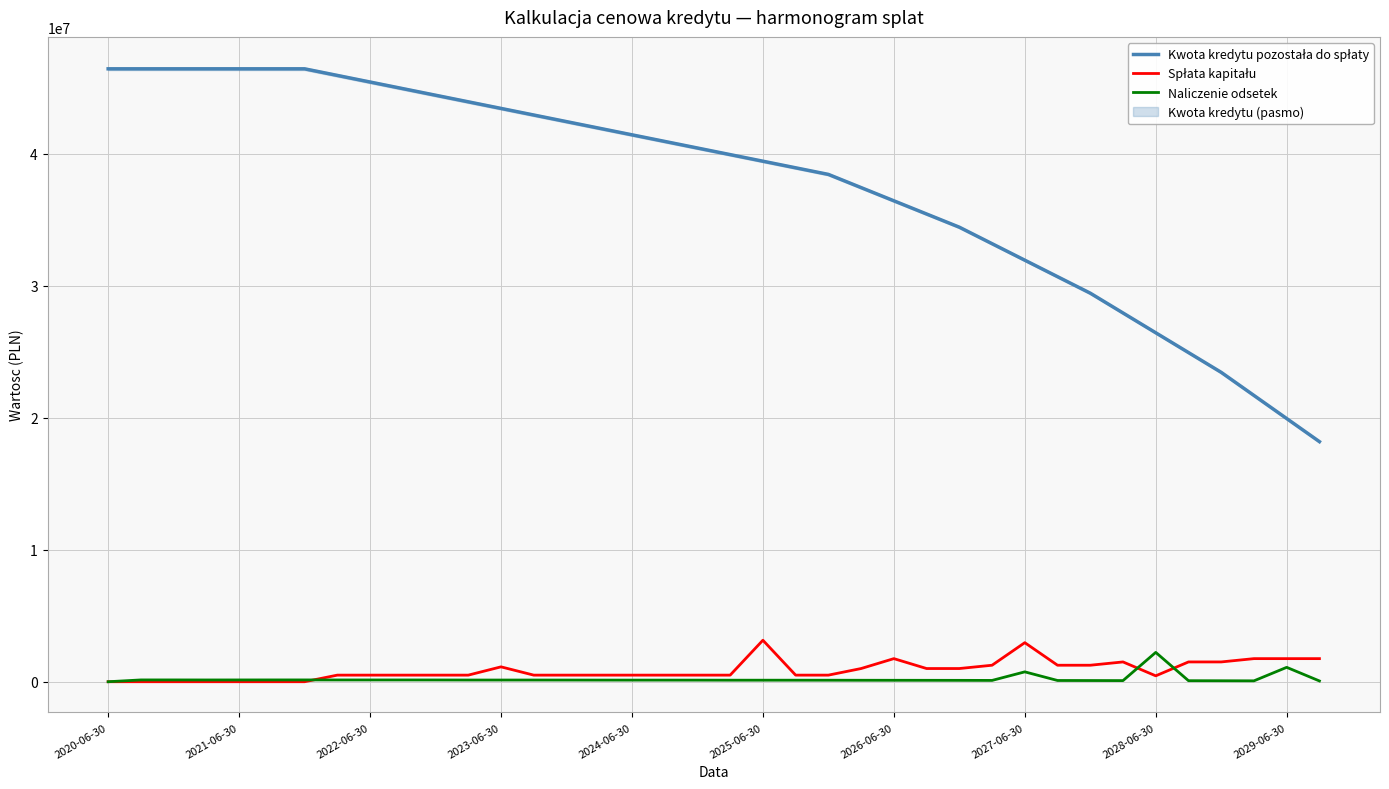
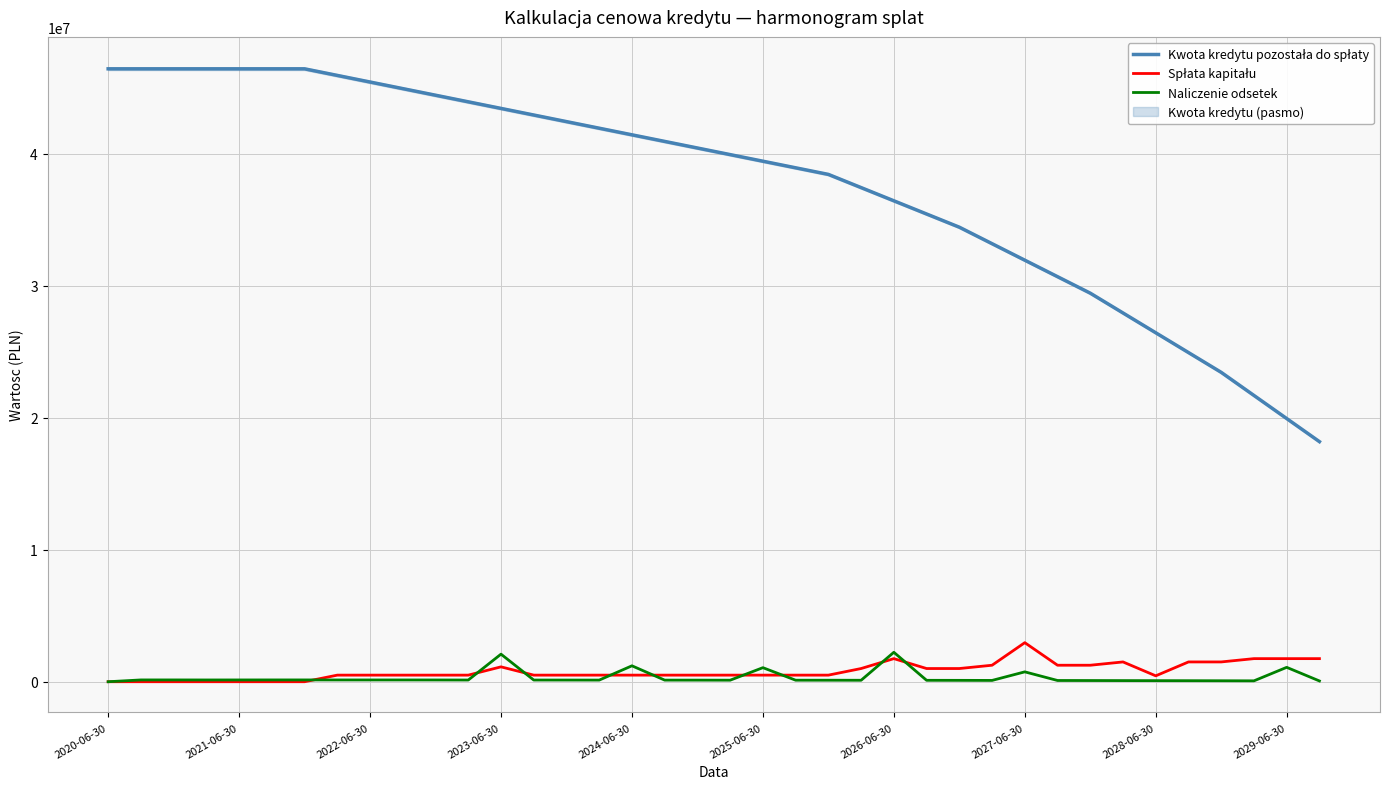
Naliczenie odsetek, 2023-06-30: 100000 -> 2100000
Naliczenie odsetek, 2024-06-30: 100000 -> 1200000
Spłata kapitału, 2025-06-30: 3100000 -> 500000
Naliczenie odsetek, 2025-06-30: 100000 -> 1100000
Naliczenie odsetek, 2026-06-30: 100000 -> 2200000
Naliczenie odsetek, 2028-06-30: 2200000 -> 100000
